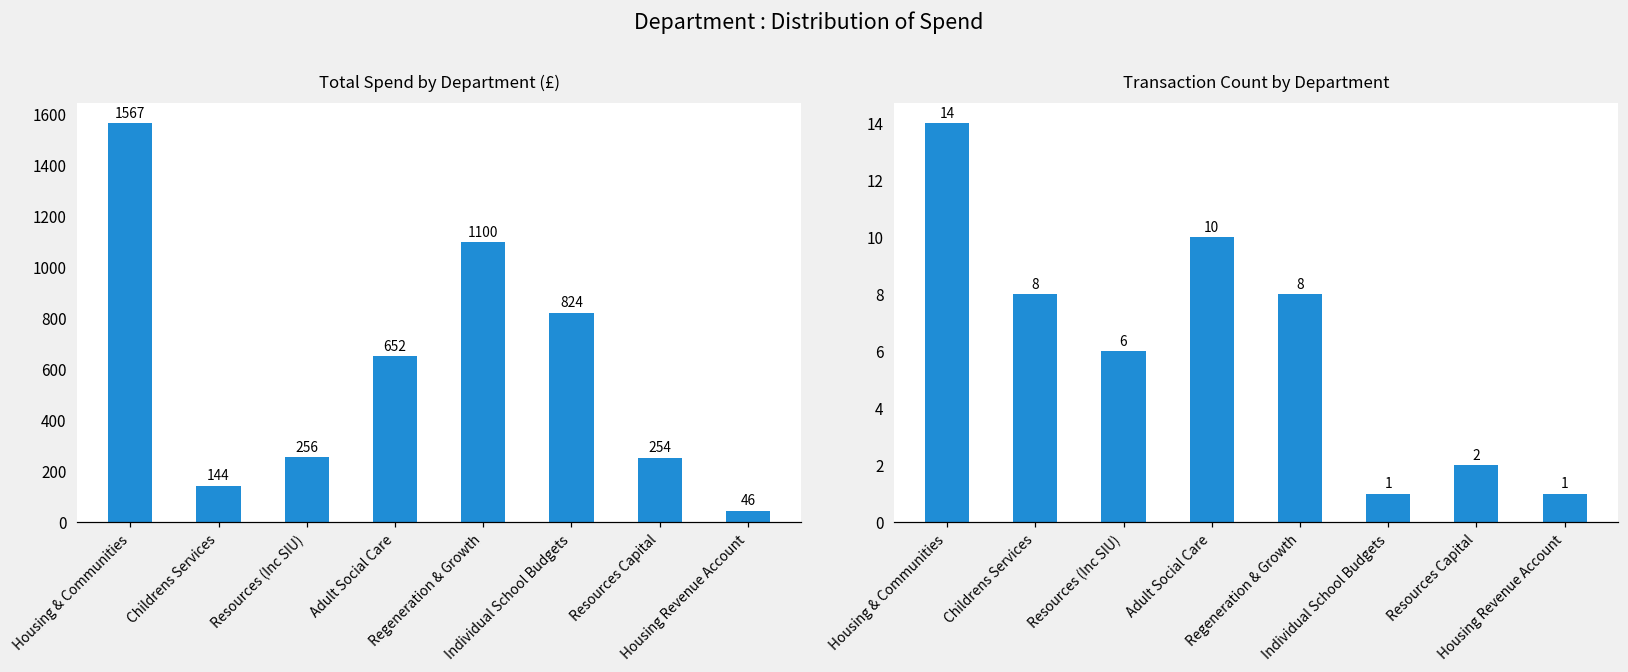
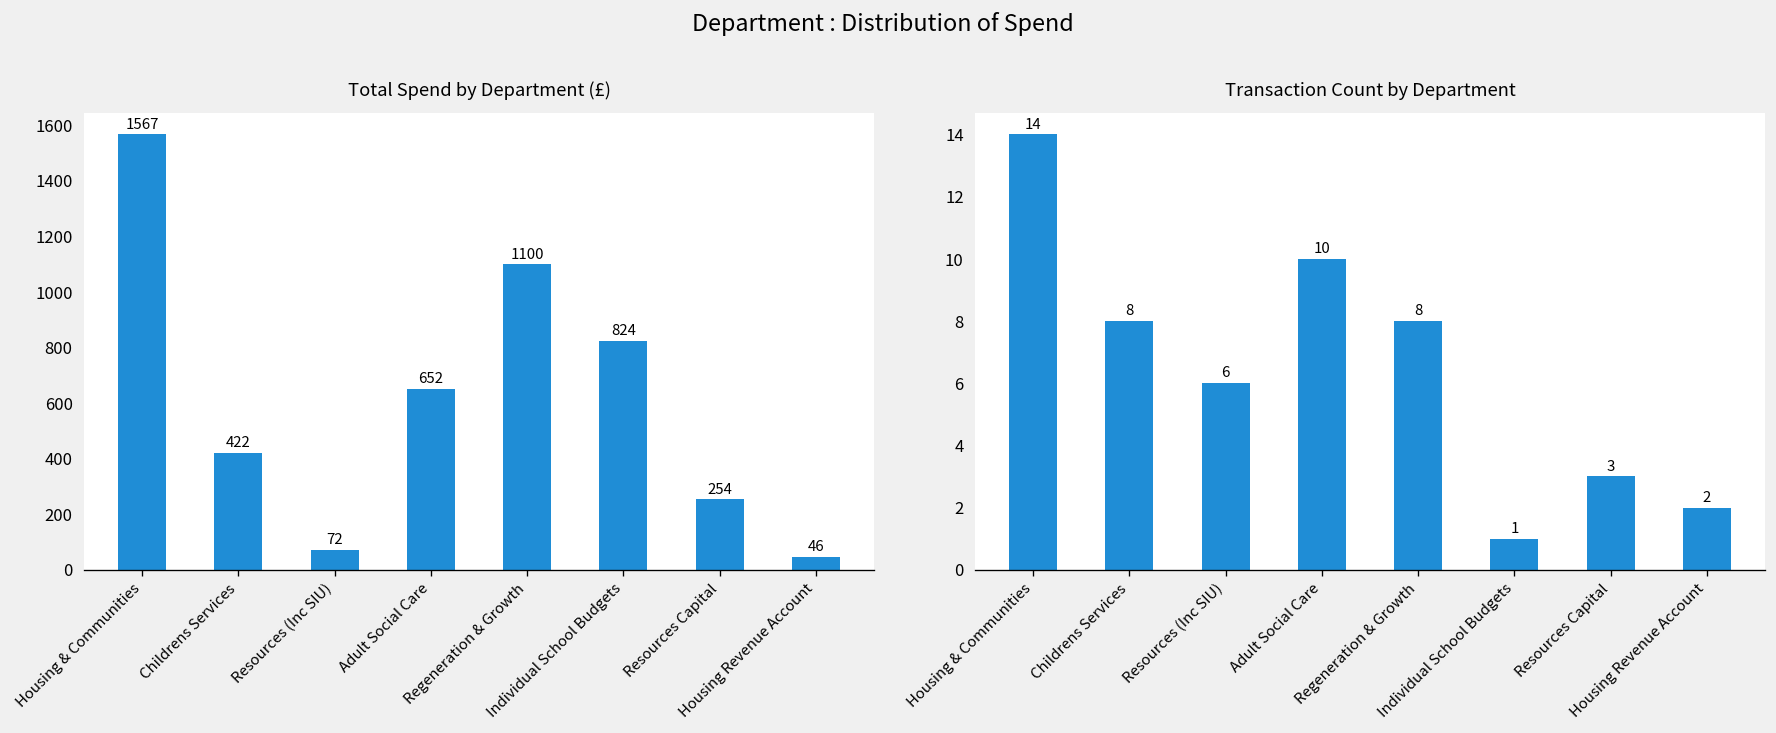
Total Spend by Department (£), Childrens Services: 144 -> 422
Total Spend by Department (£), Resources (Inc SIU): 256 -> 72
Transaction Count by Department, Resources Capital: 2 -> 3
Transaction Count by Department, Housing Revenue Account: 1 -> 2
